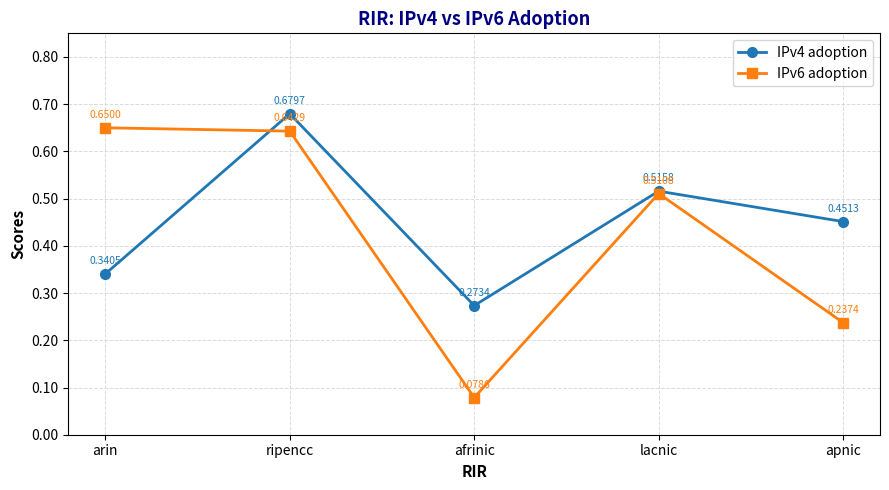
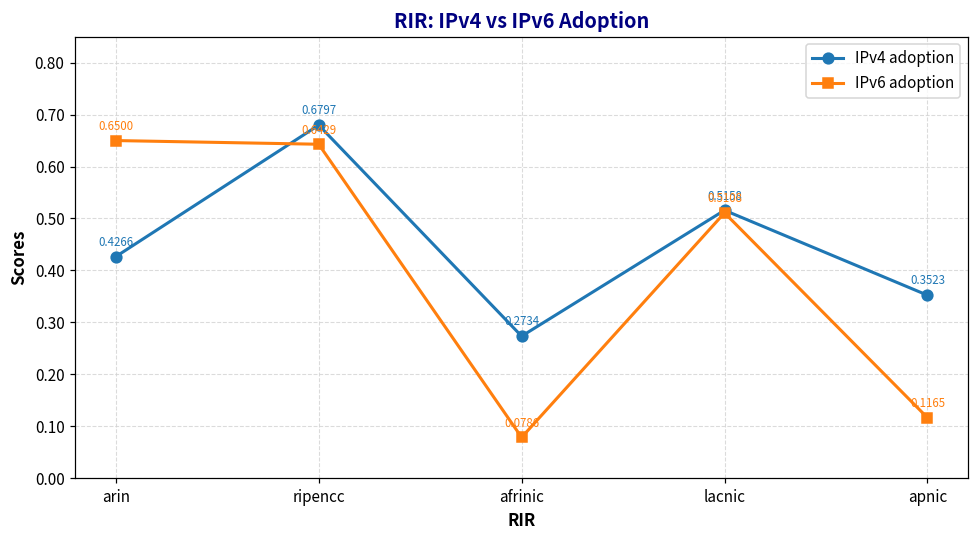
IPv4 adoption, arin: 0.3405 -> 0.4266
IPv4 adoption, apnic: 0.4513 -> 0.3523
IPv6 adoption, apnic: 0.2374 -> 0.1165
